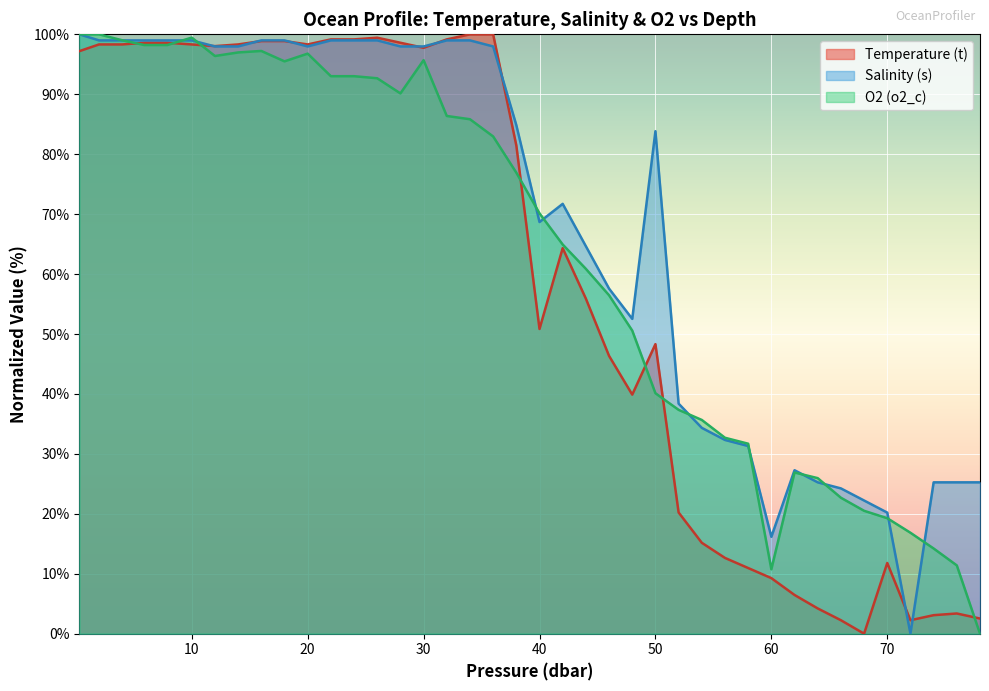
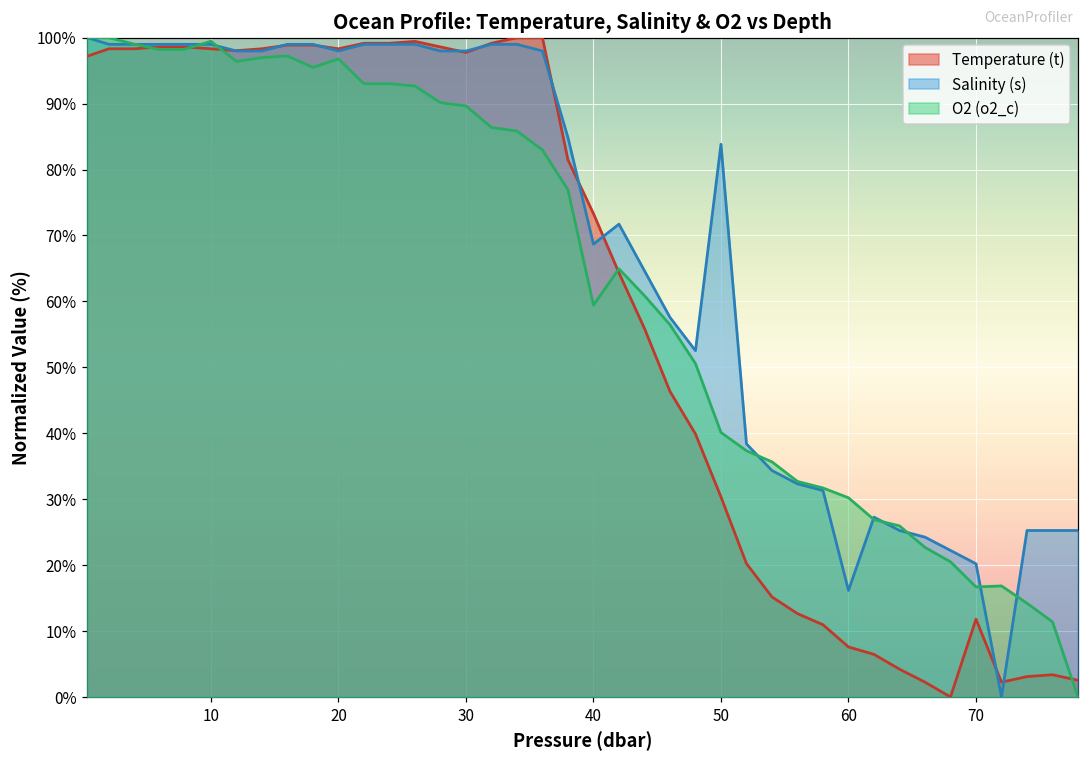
O2 (o2_c), 30: 96% -> 90%
Temperature (t), 40: 51% -> 73%
O2 (o2_c), 40: 70% -> 59%
Temperature (t), 50: 48% -> 30%
Temperature (t), 60: 9% -> 8%
O2 (o2_c), 60: 11% -> 30%
O2 (o2_c), 70: 19% -> 17%
